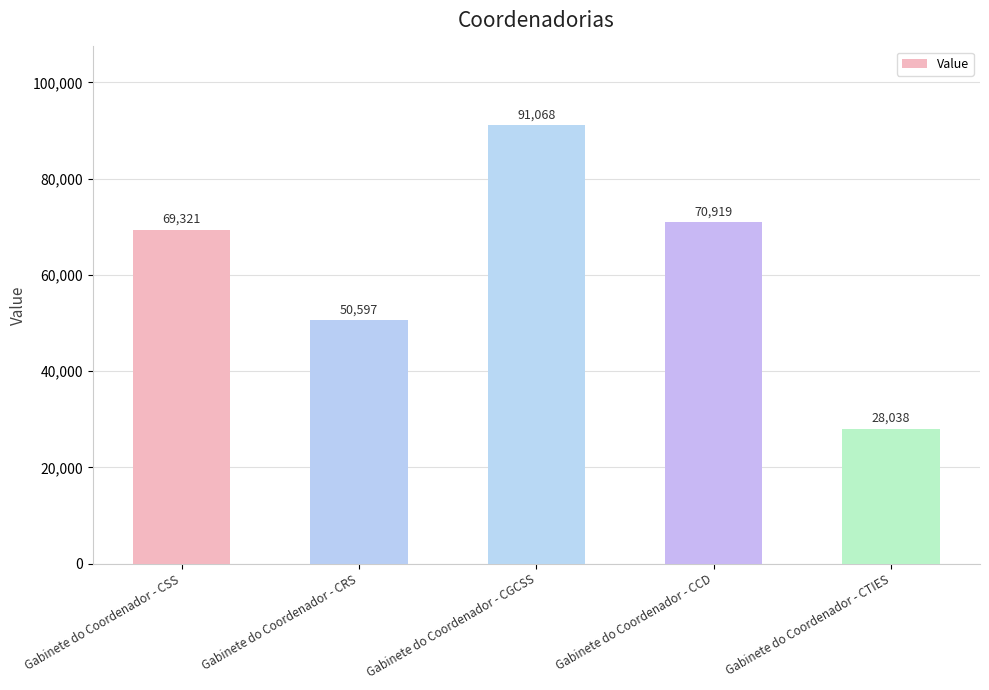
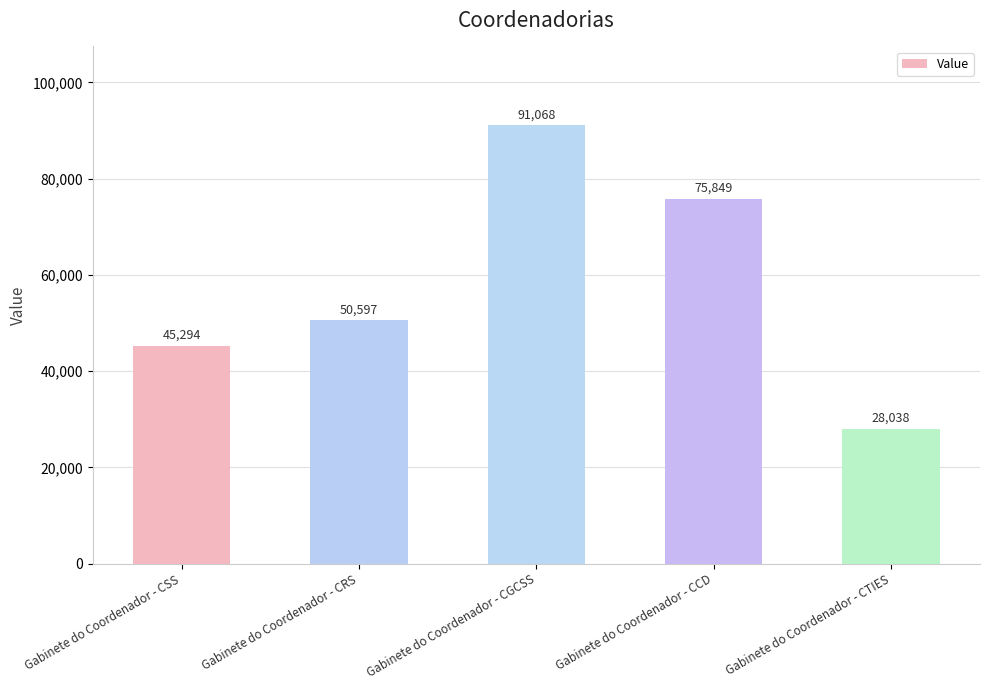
Gabinete do Coordenador - CSS: 69,321 -> 45,294
Gabinete do Coordenador - CCD: 70,919 -> 75,849
